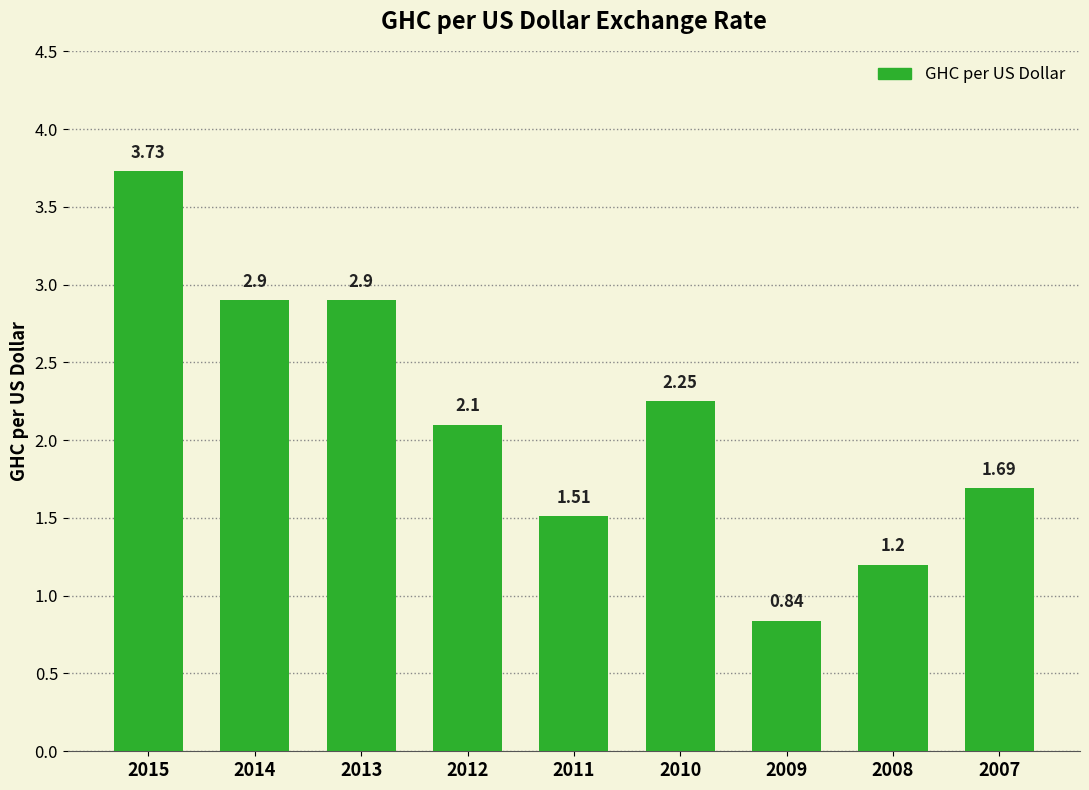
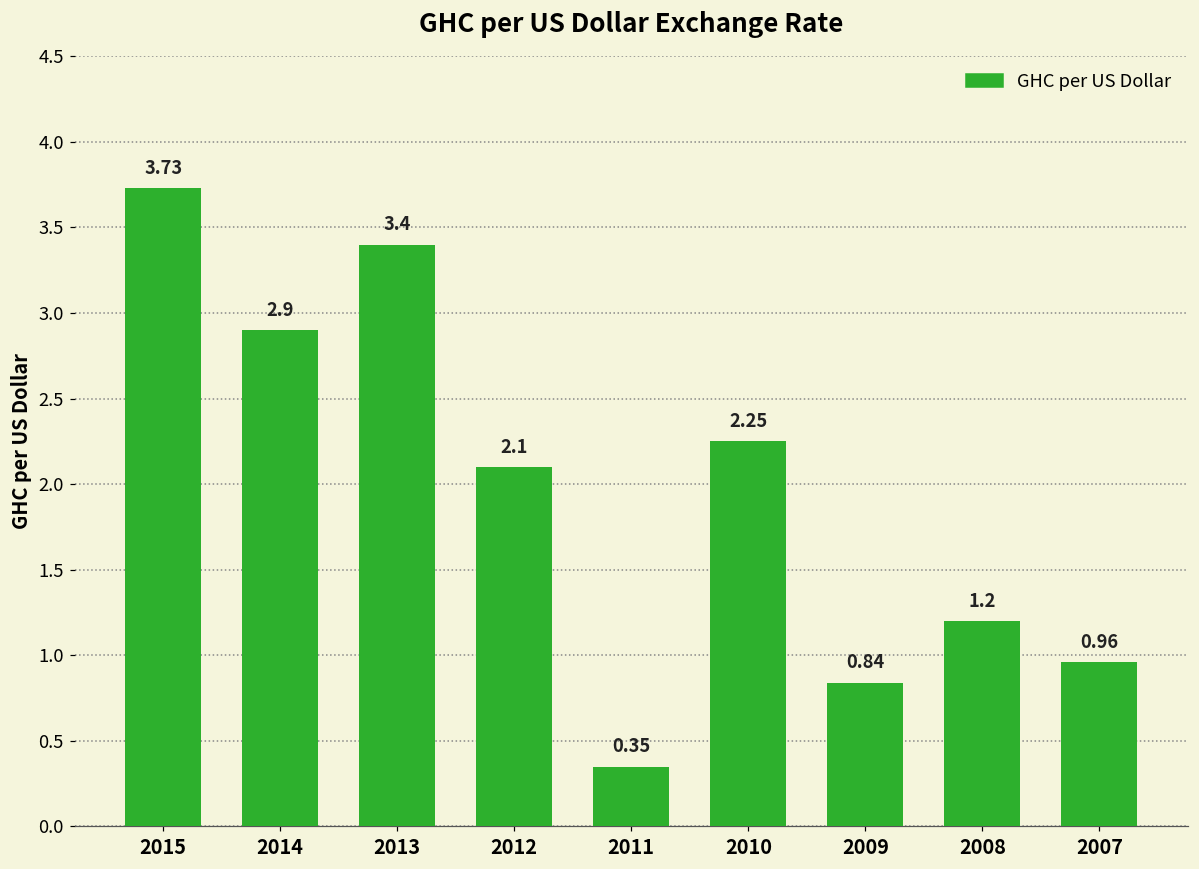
2013: 2.9 -> 3.4
2011: 1.51 -> 0.35
2007: 1.69 -> 0.96
